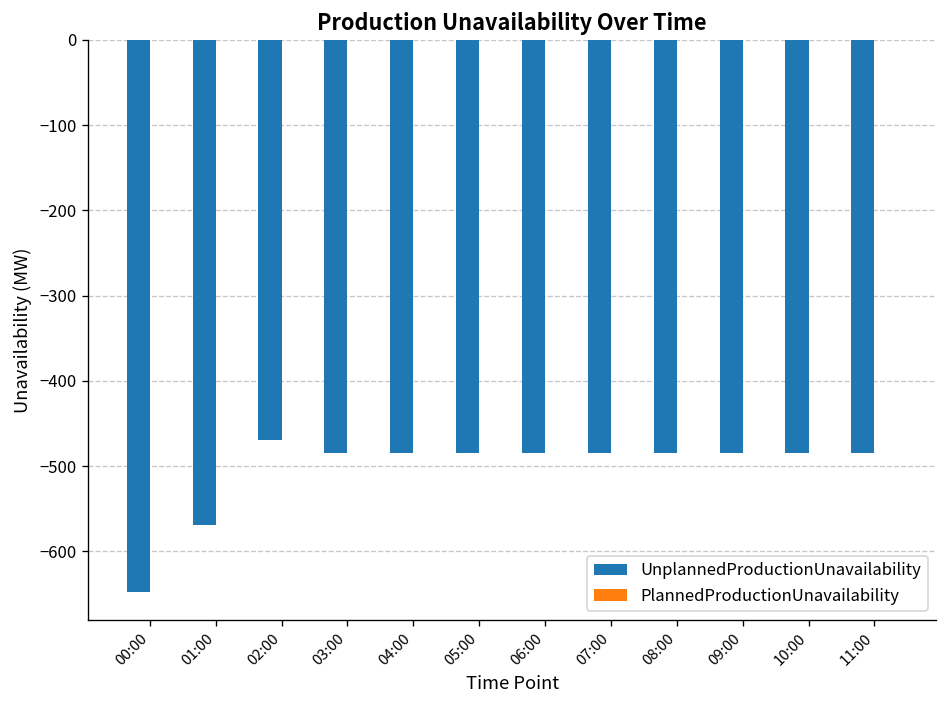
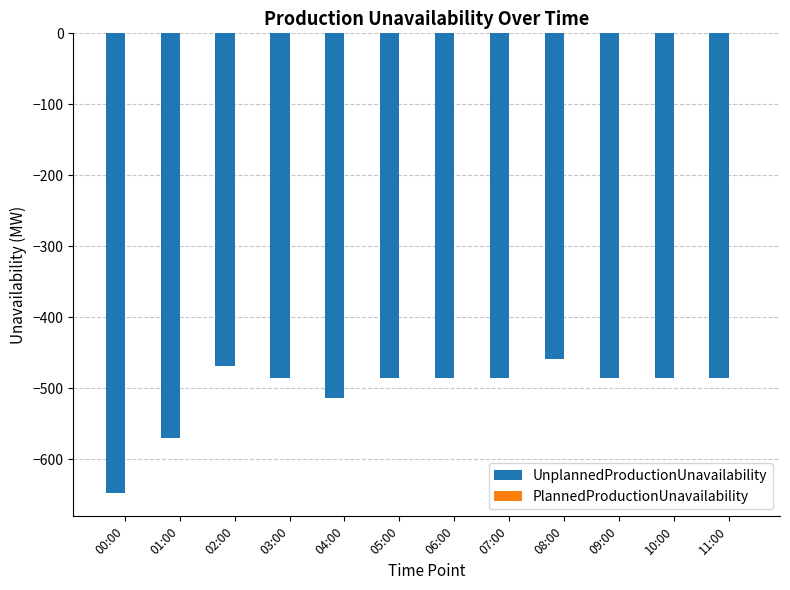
UnplannedProductionUnavailability, 04:00: -480 -> -510
UnplannedProductionUnavailability, 08:00: -480 -> -460
